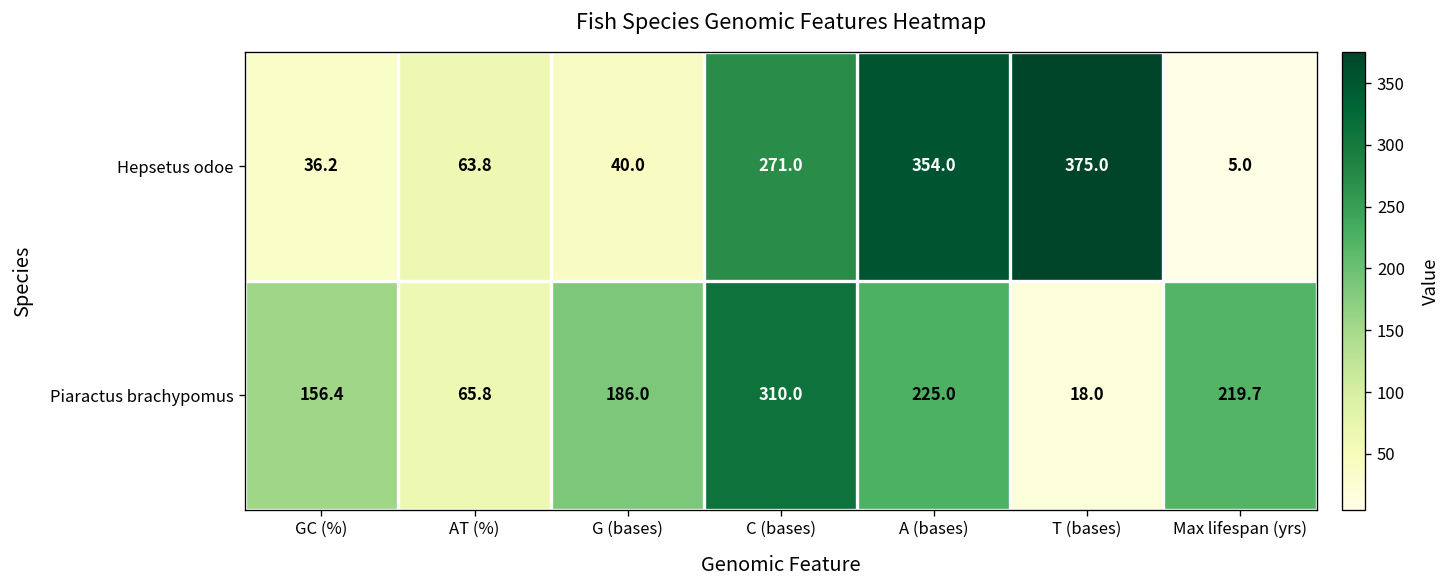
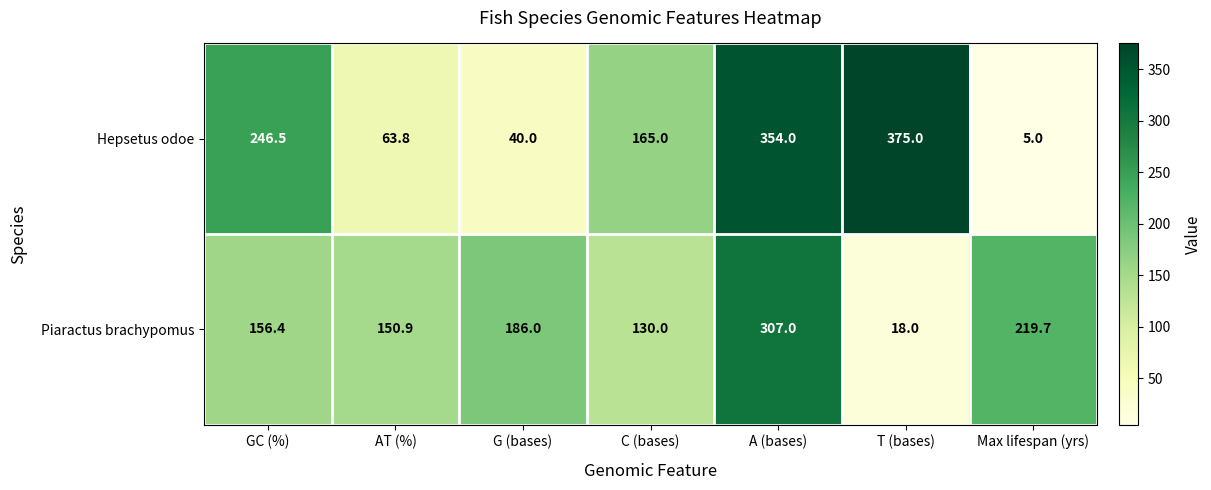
Hepsetus odoe, GC (%): 36.2 -> 246.5
Hepsetus odoe, C (bases): 271.0 -> 165.0
Piaractus brachypomus, AT (%): 65.8 -> 150.9
Piaractus brachypomus, C (bases): 310.0 -> 130.0
Piaractus brachypomus, A (bases): 225.0 -> 307.0
